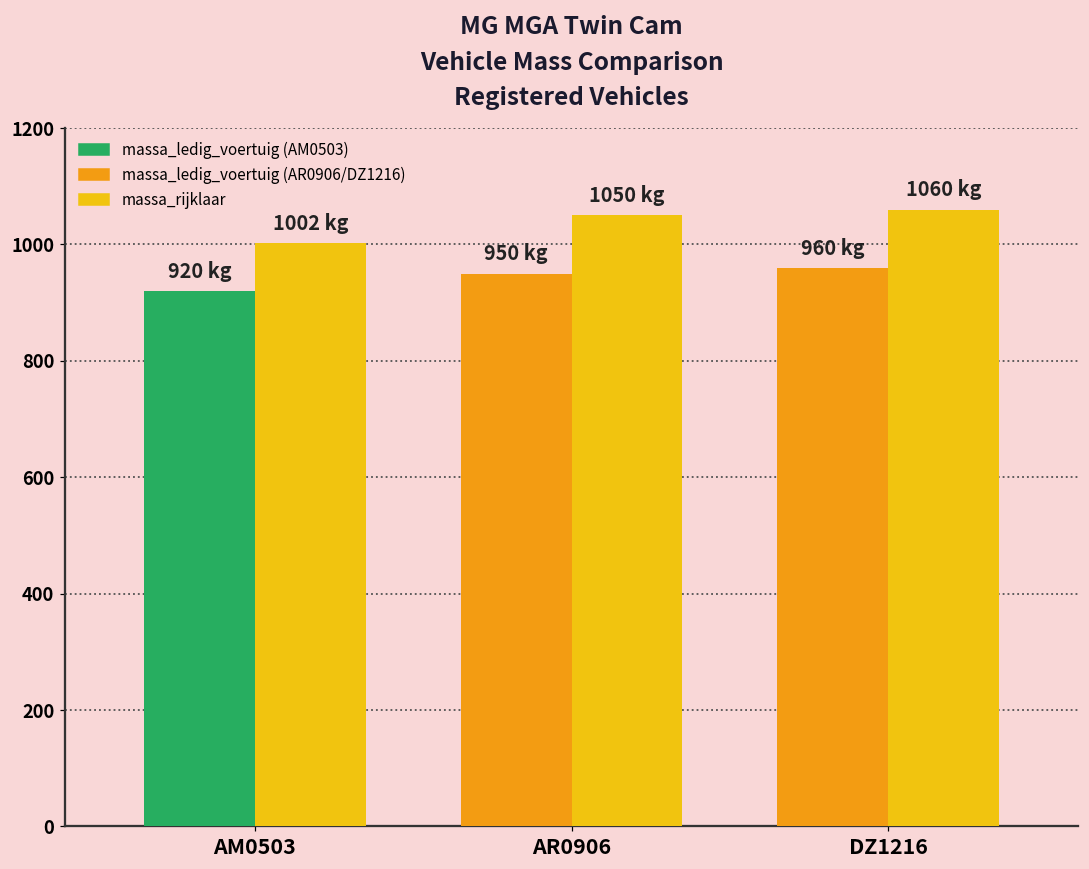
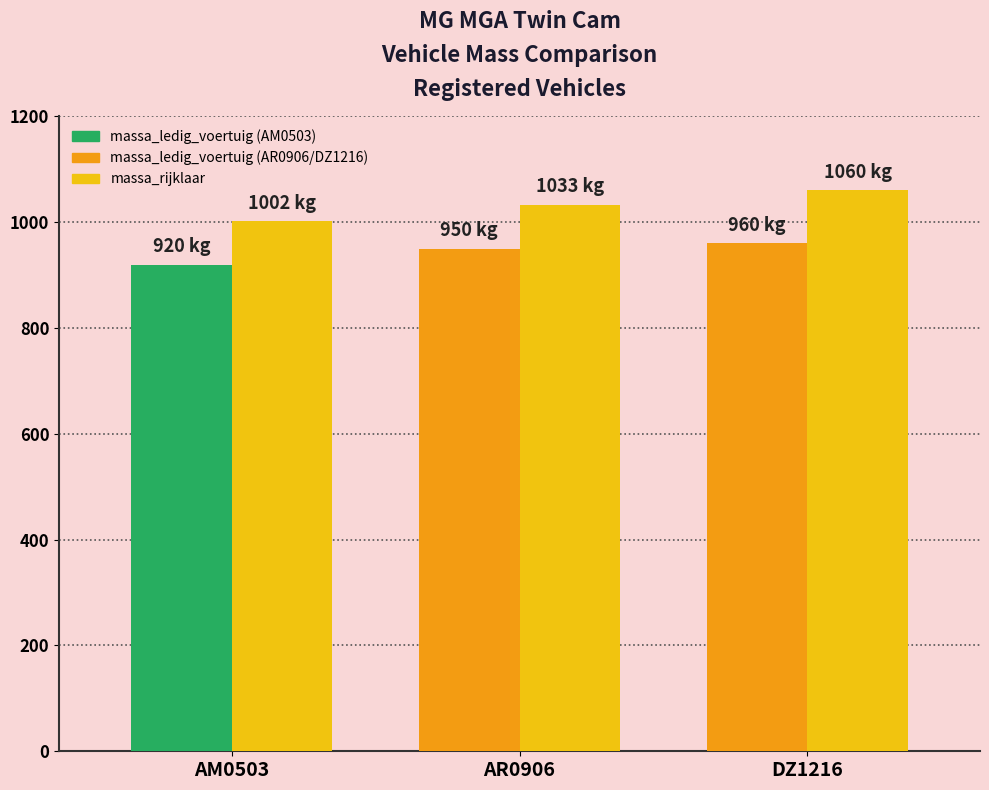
massa_rijklaar, AR0906: 1050 -> 1033
